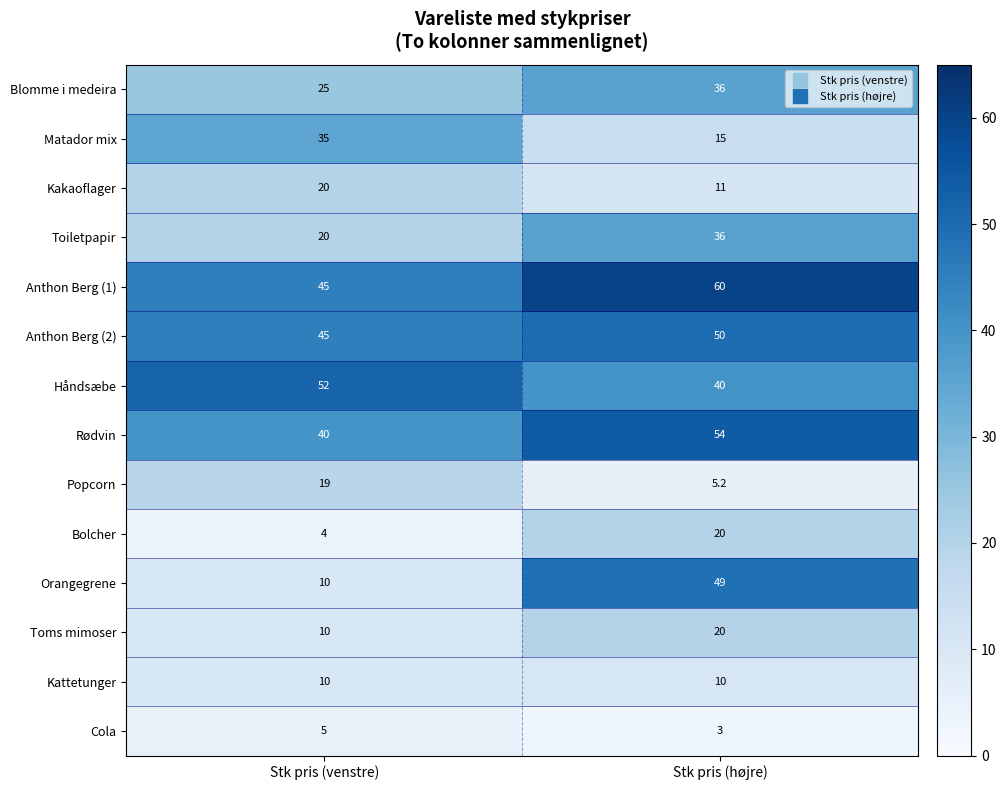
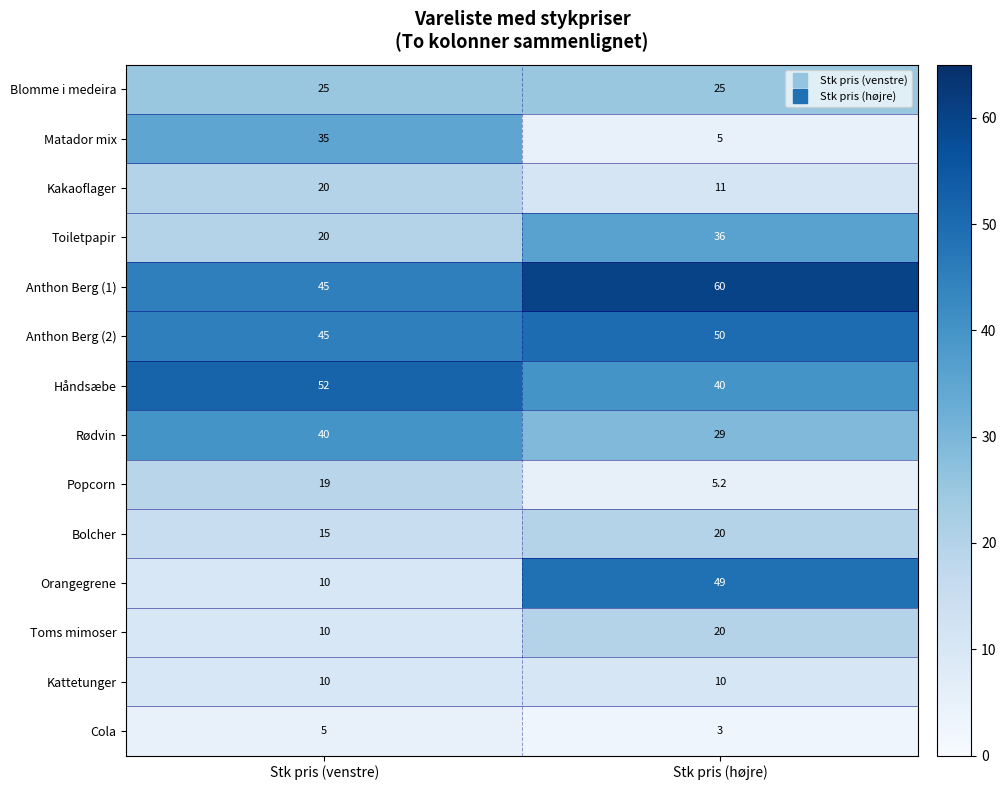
Blomme i medeira, Stk pris (højre): 36 -> 25
Matador mix, Stk pris (højre): 15 -> 5
Rødvin, Stk pris (højre): 54 -> 29
Bolcher, Stk pris (venstre): 4 -> 15
